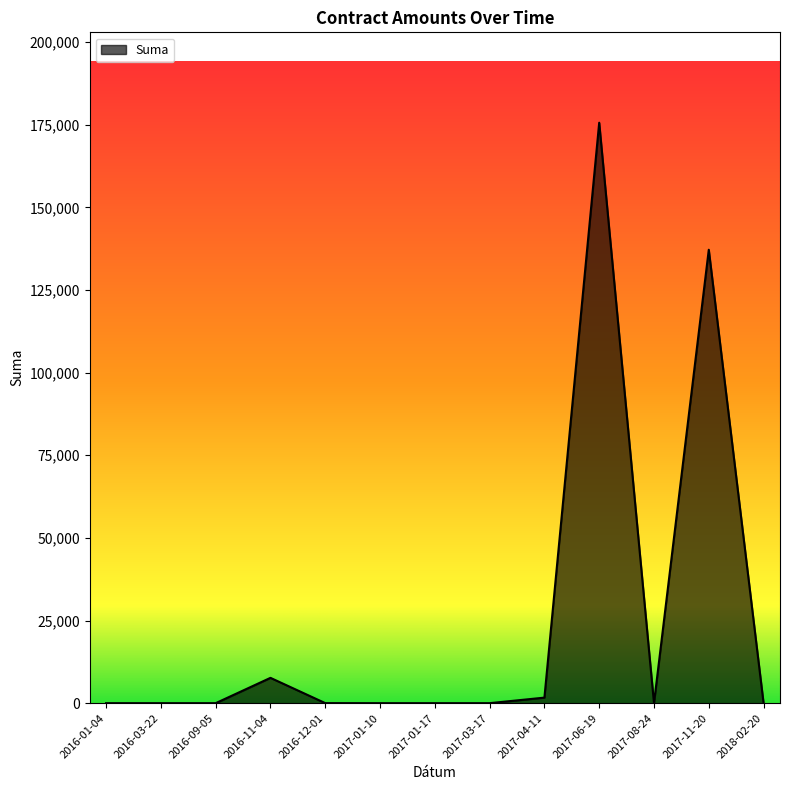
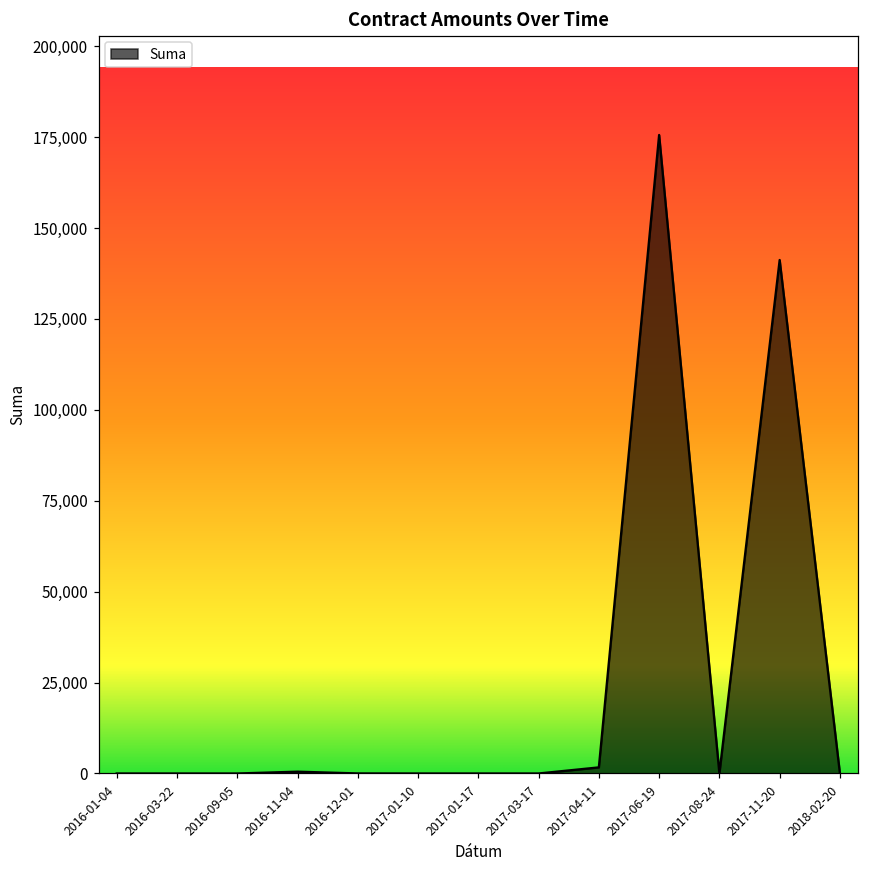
2016-11-04: 8,000 -> 1,000
2017-11-20: 137,000 -> 141,000
